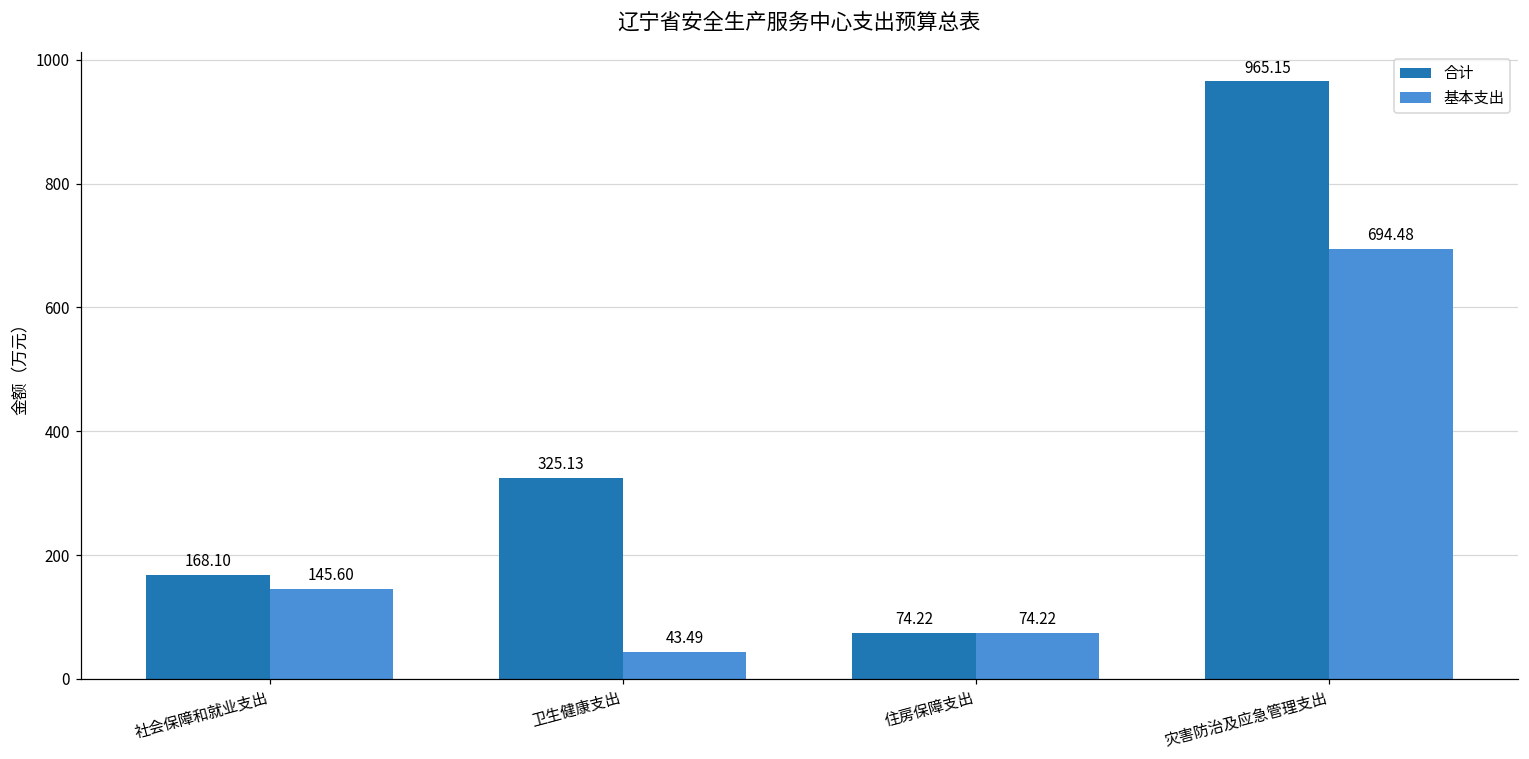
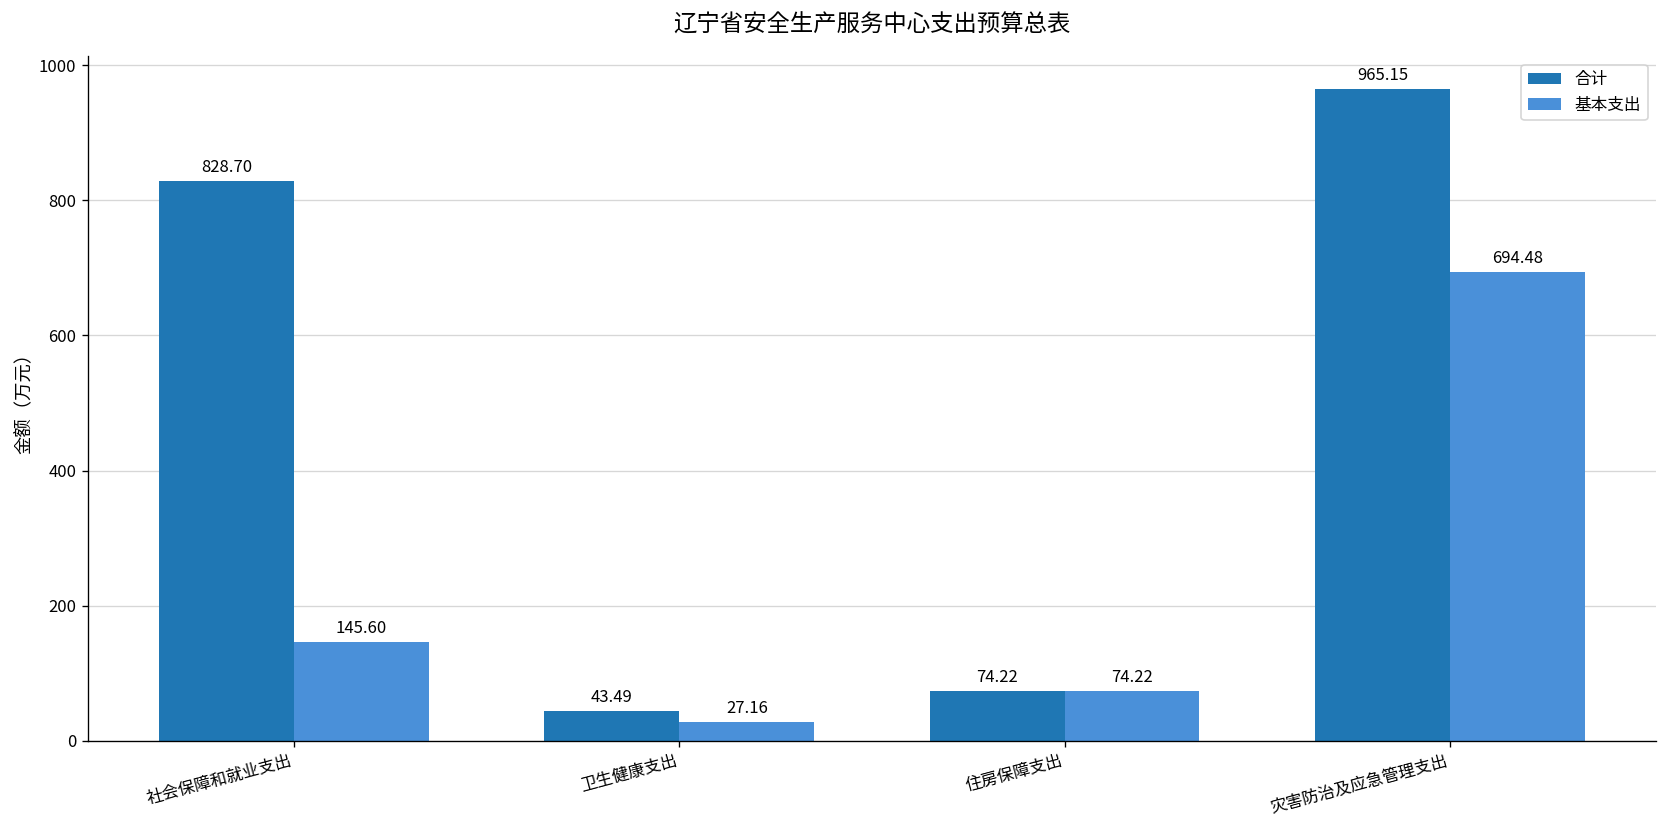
合计, 社会保障和就业支出: 168.10 -> 828.70
合计, 卫生健康支出: 325.13 -> 43.49
基本支出, 卫生健康支出: 43.49 -> 27.16
